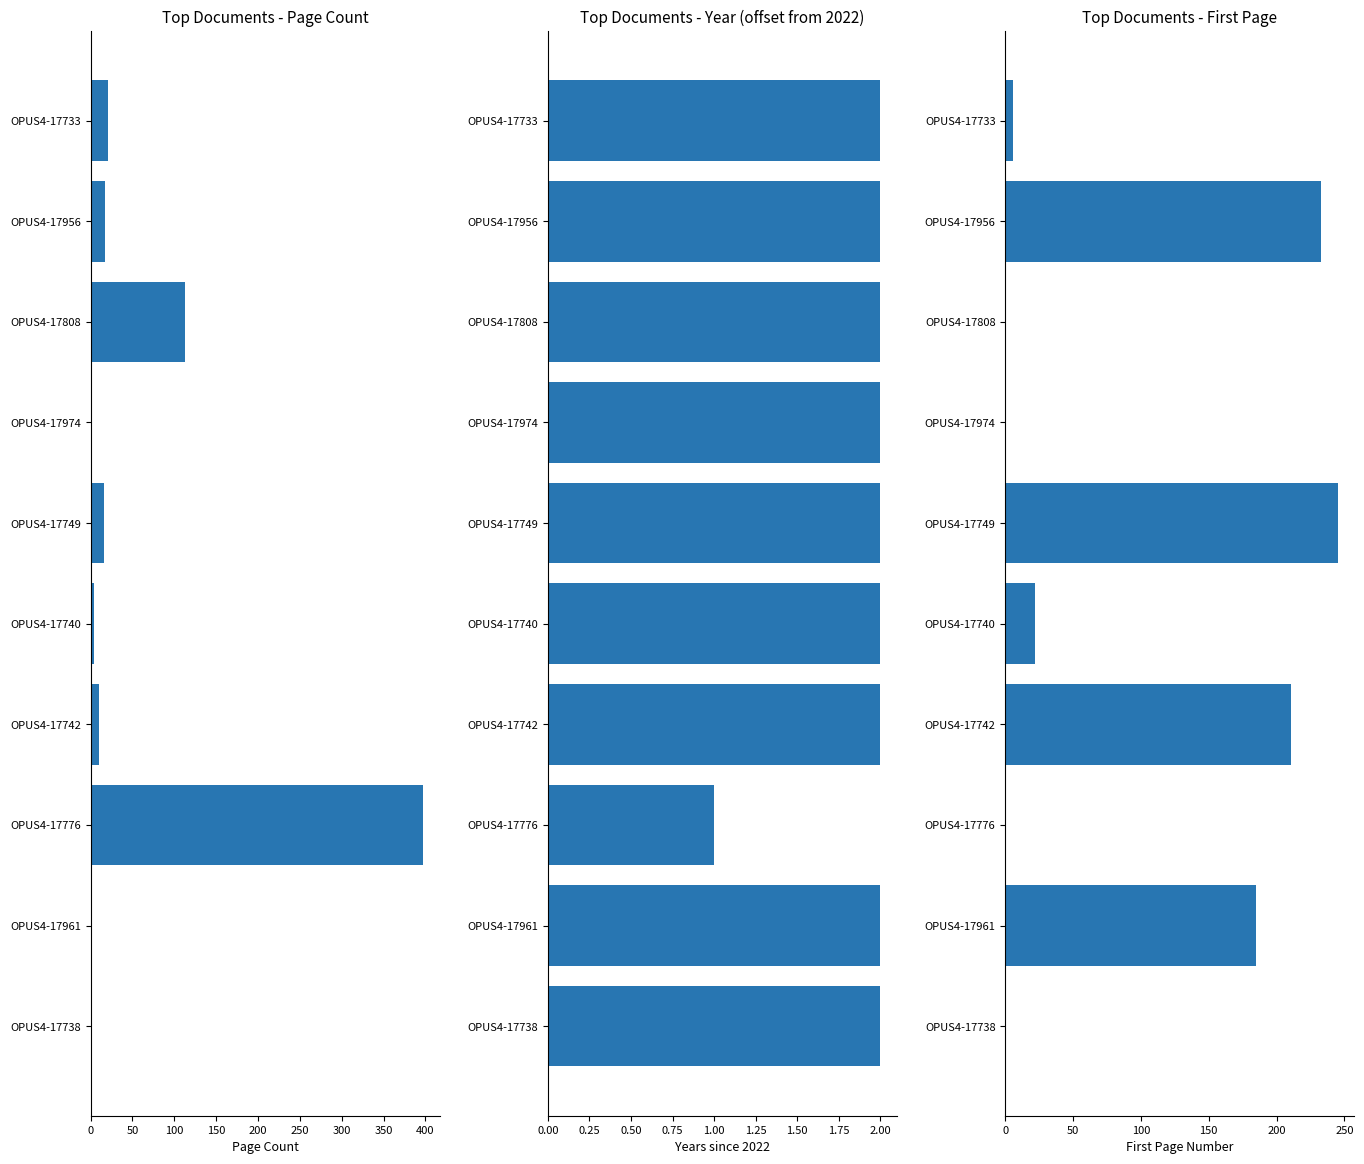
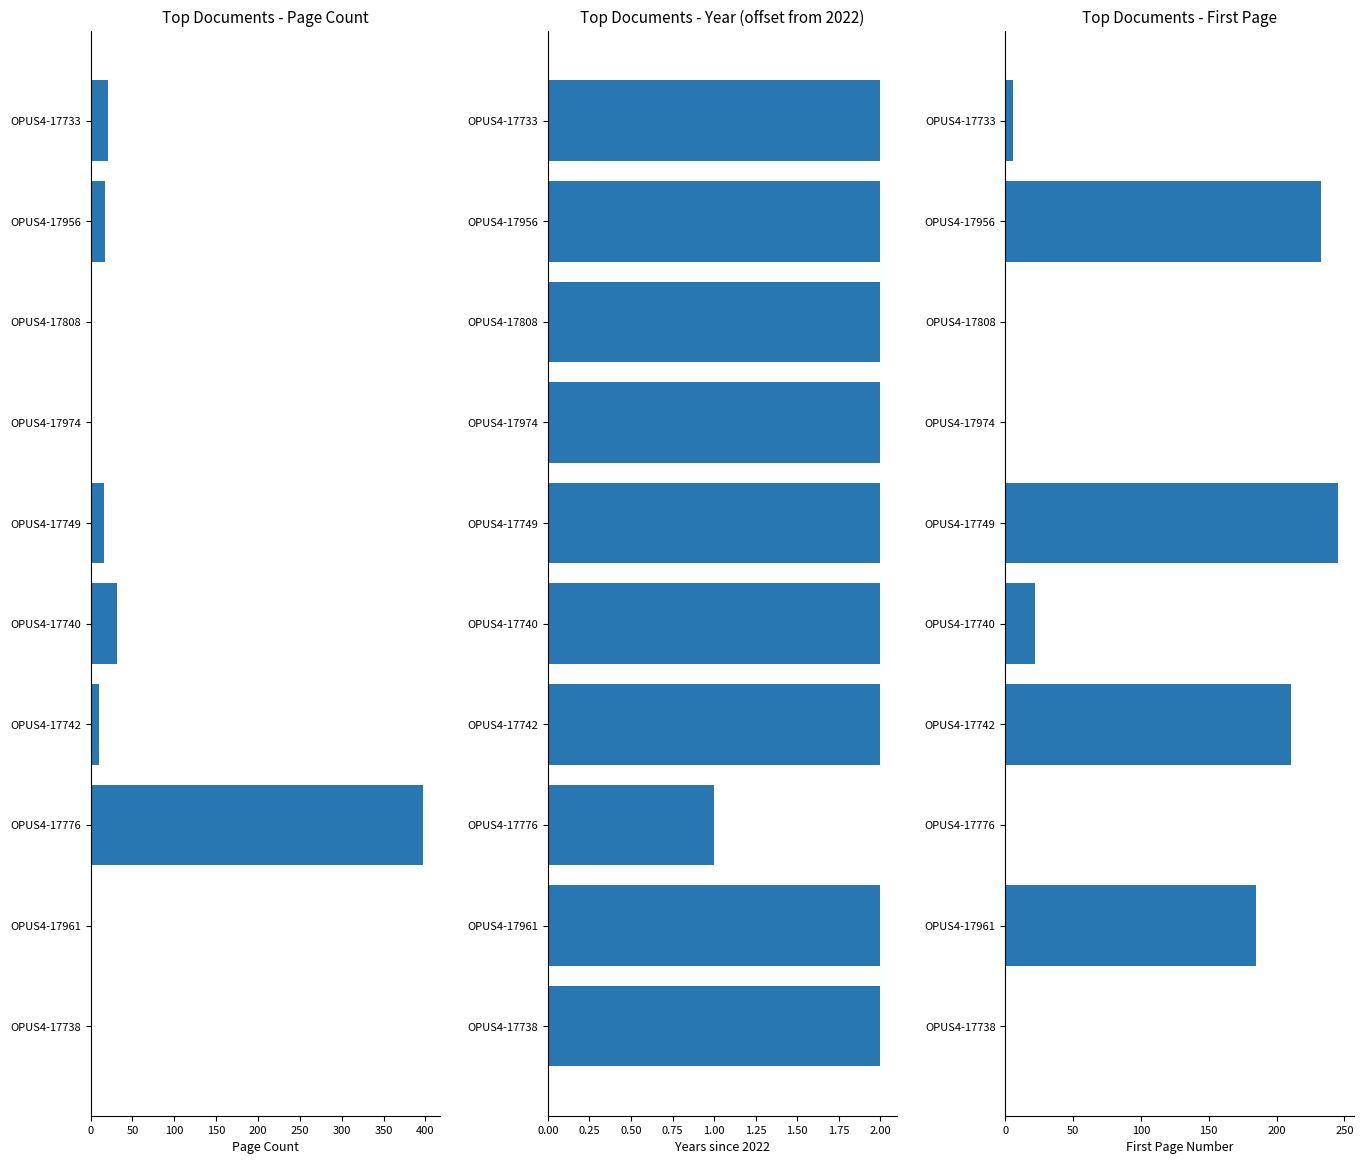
Top Documents - Page Count, OPUS4-17808: 110 -> 0
Top Documents - Page Count, OPUS4-17740: 0 -> 30
